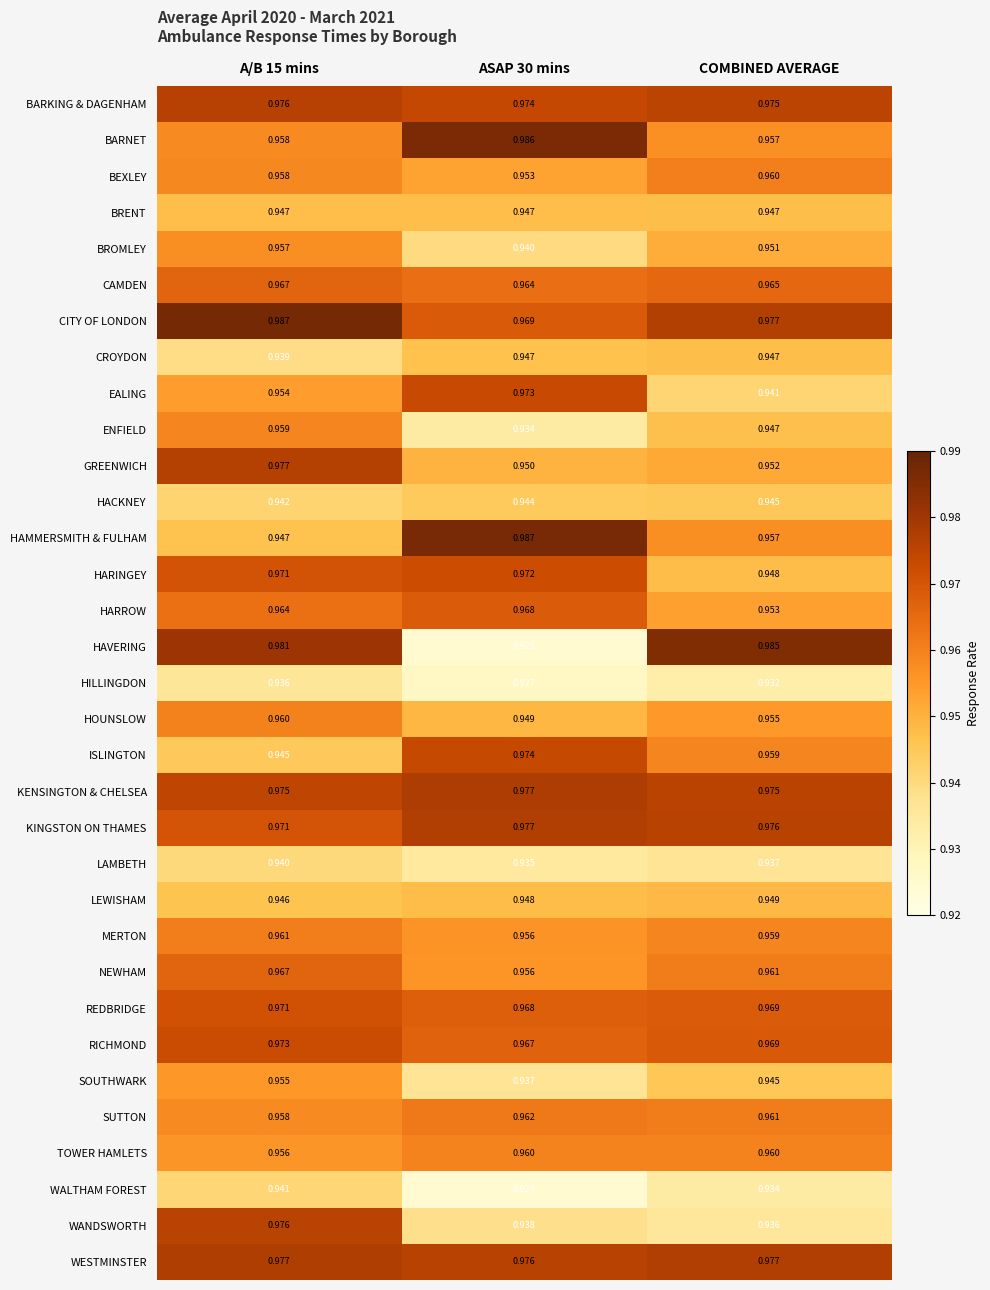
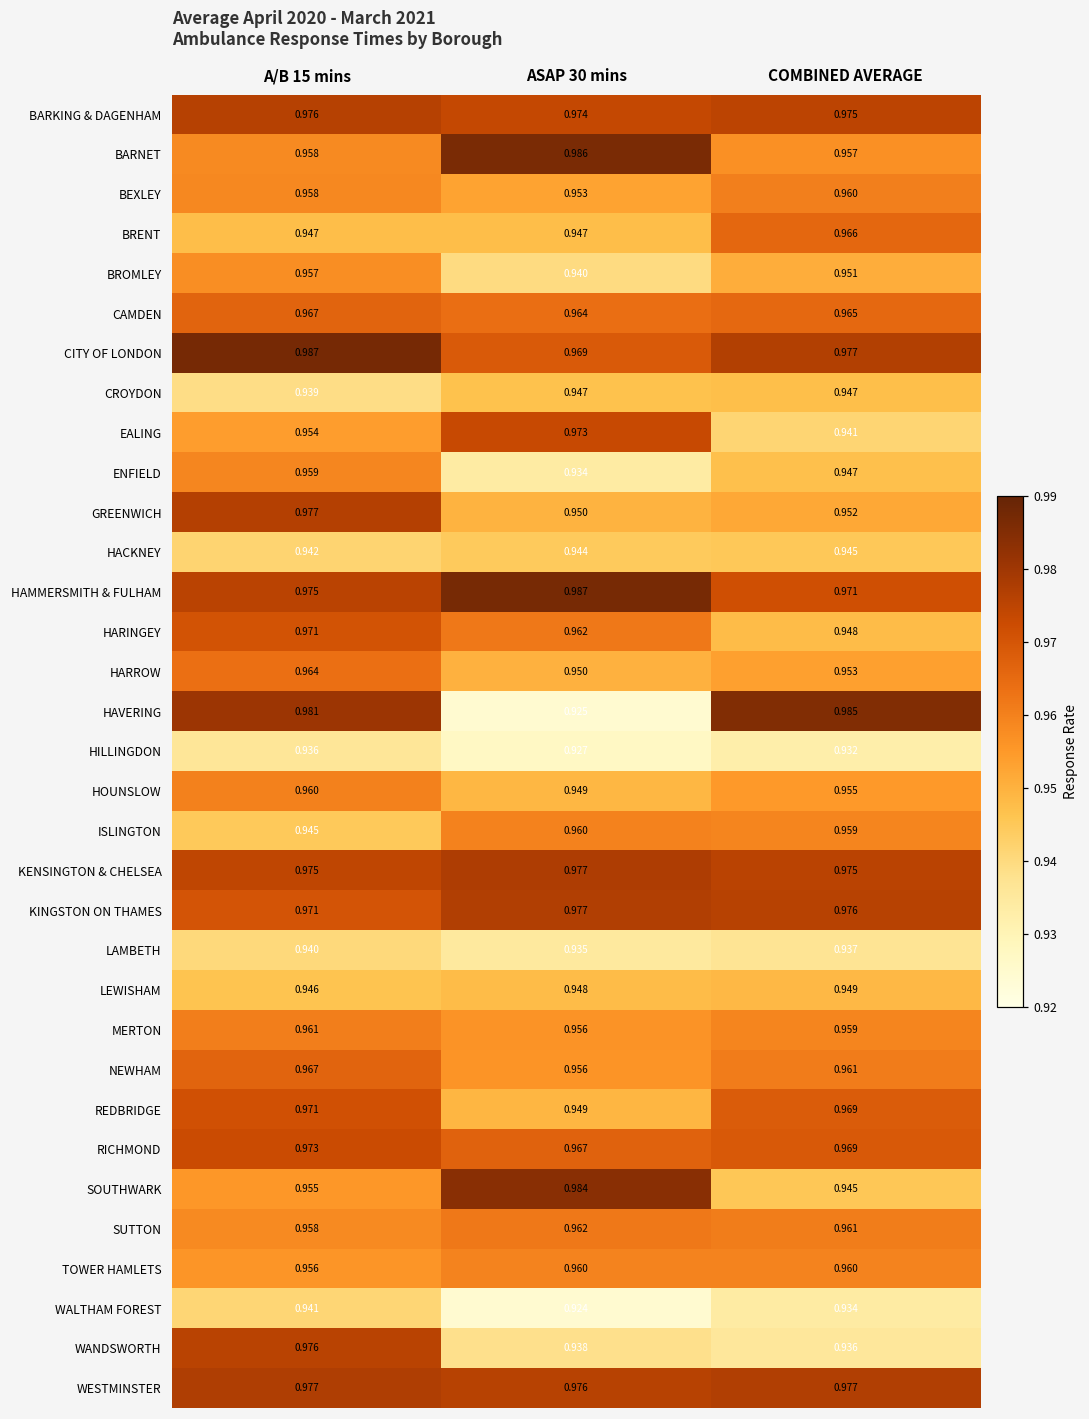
BRENT, COMBINED AVERAGE: 0.947 -> 0.966
HAMMERSMITH & FULHAM, A/B 15 mins: 0.947 -> 0.975
HAMMERSMITH & FULHAM, COMBINED AVERAGE: 0.957 -> 0.971
HARINGEY, ASAP 30 mins: 0.972 -> 0.962
HARROW, ASAP 30 mins: 0.968 -> 0.950
ISLINGTON, ASAP 30 mins: 0.974 -> 0.960
REDBRIDGE, ASAP 30 mins: 0.968 -> 0.949
SOUTHWARK, ASAP 30 mins: 0.937 -> 0.984
